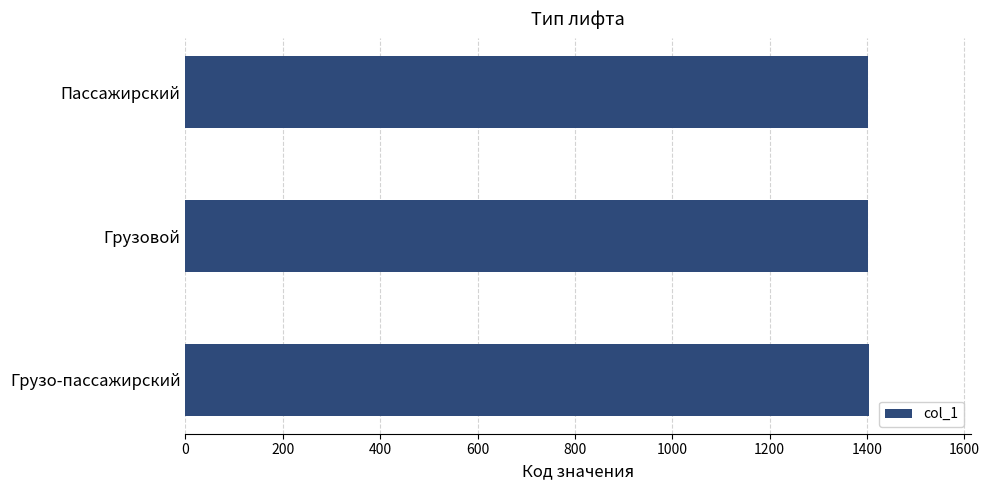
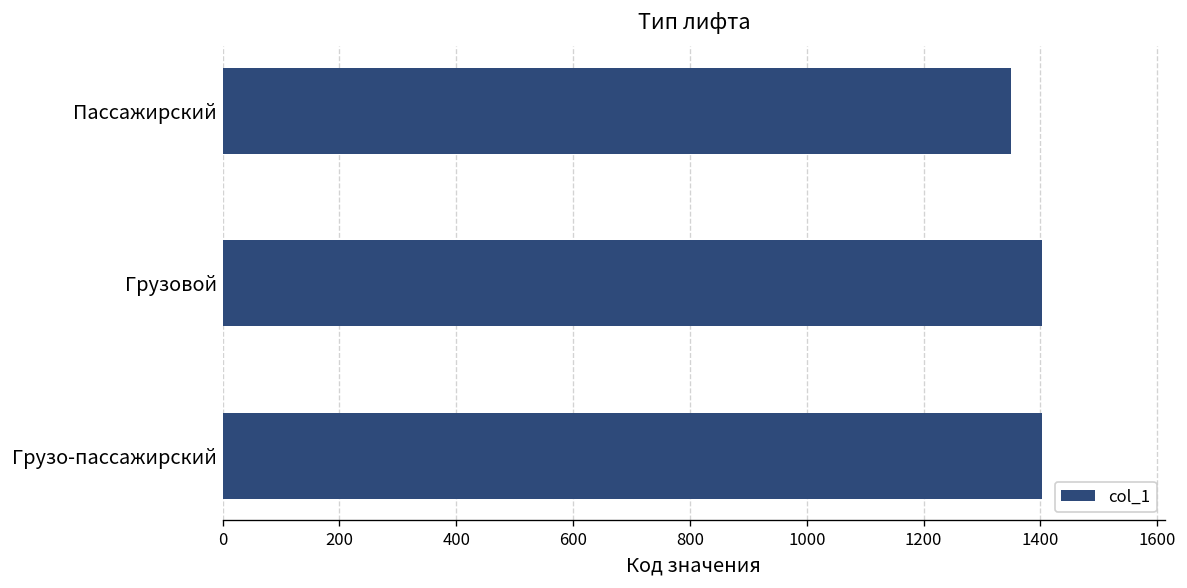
Пассажирский: 1400 -> 1350
